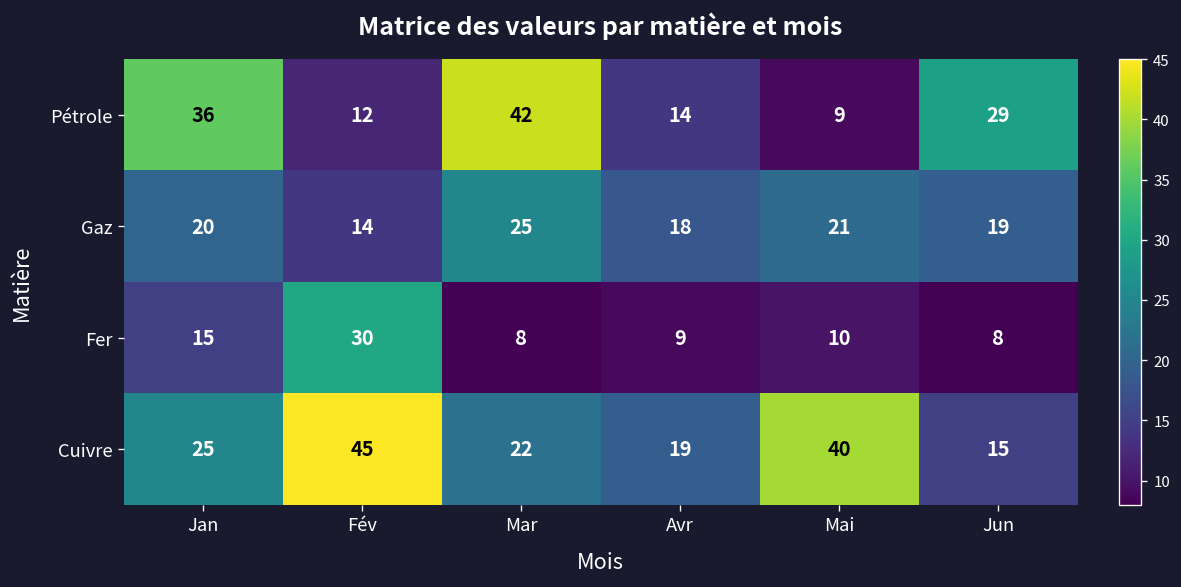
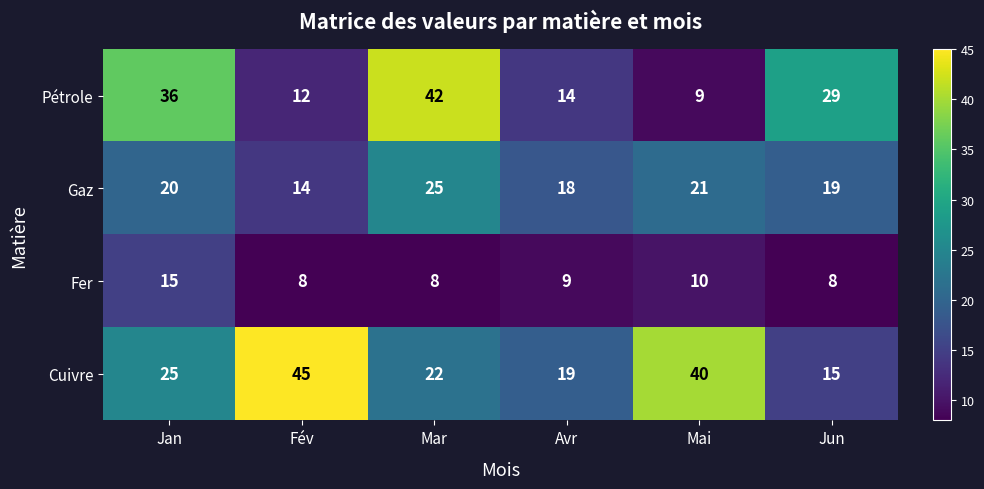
Fer, Fév: 30 -> 8
